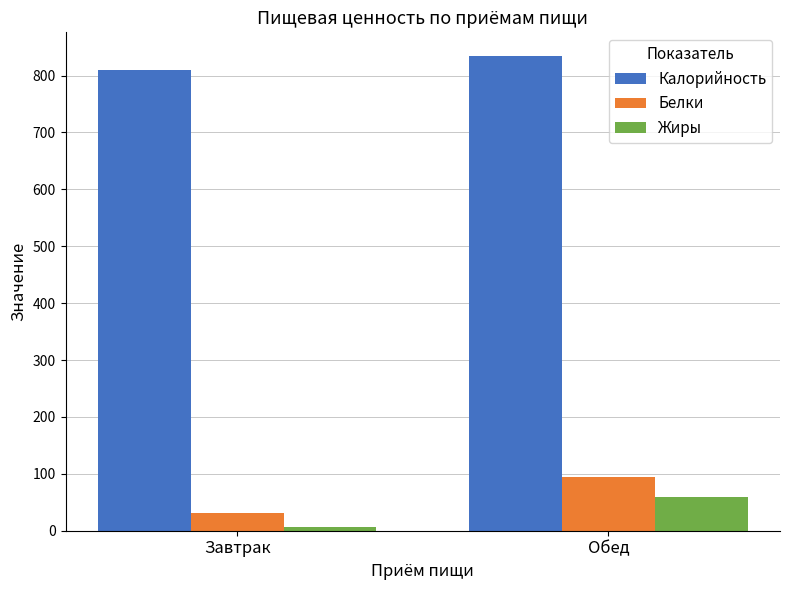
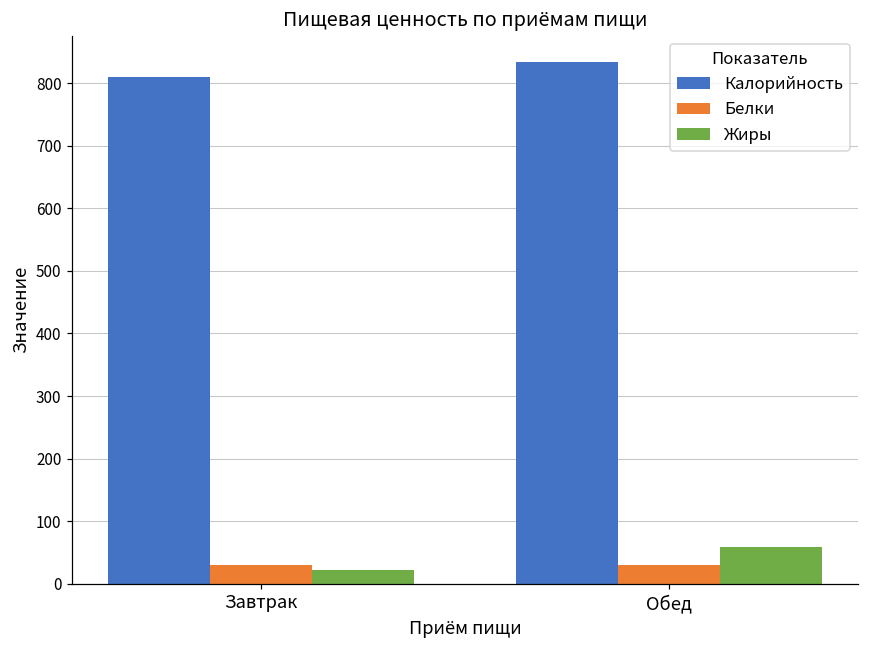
Жиры, Завтрак: 10 -> 20
Белки, Обед: 90 -> 30
